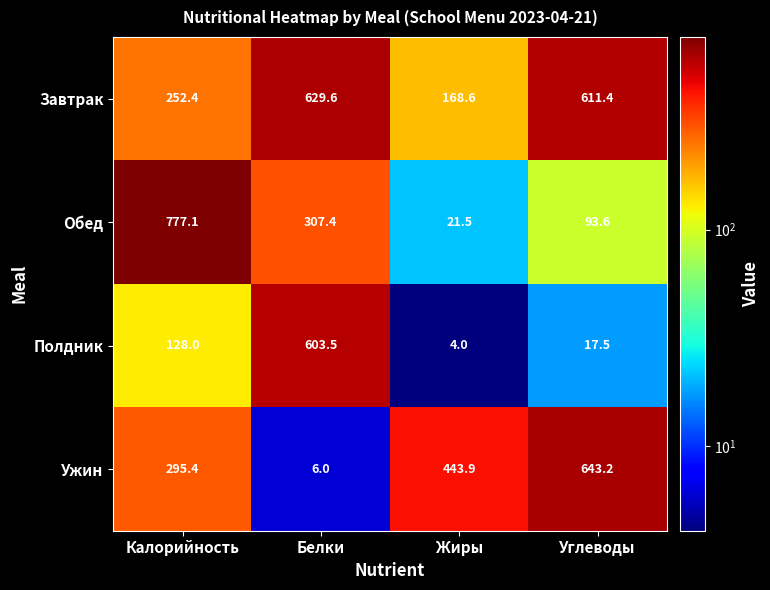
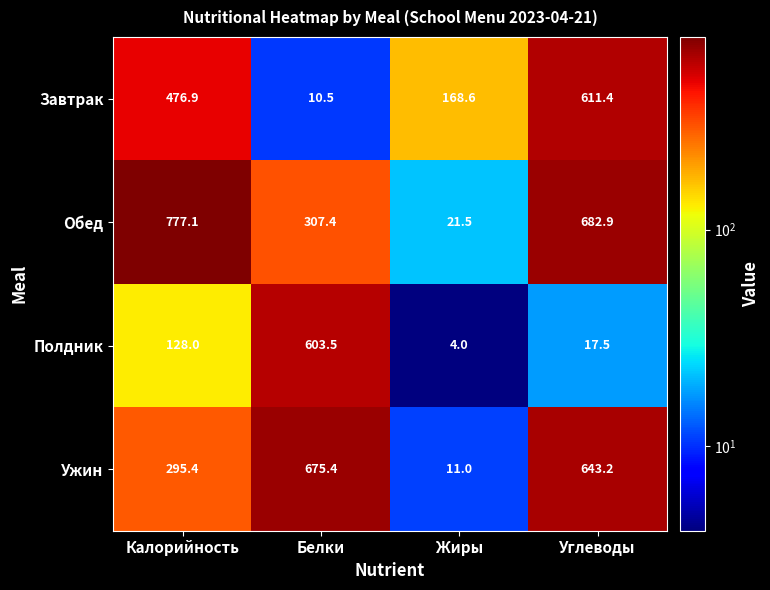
Завтрак, Калорийность: 252.4 -> 476.9
Завтрак, Белки: 629.6 -> 10.5
Обед, Углеводы: 93.6 -> 682.9
Ужин, Белки: 6.0 -> 675.4
Ужин, Жиры: 443.9 -> 11.0
